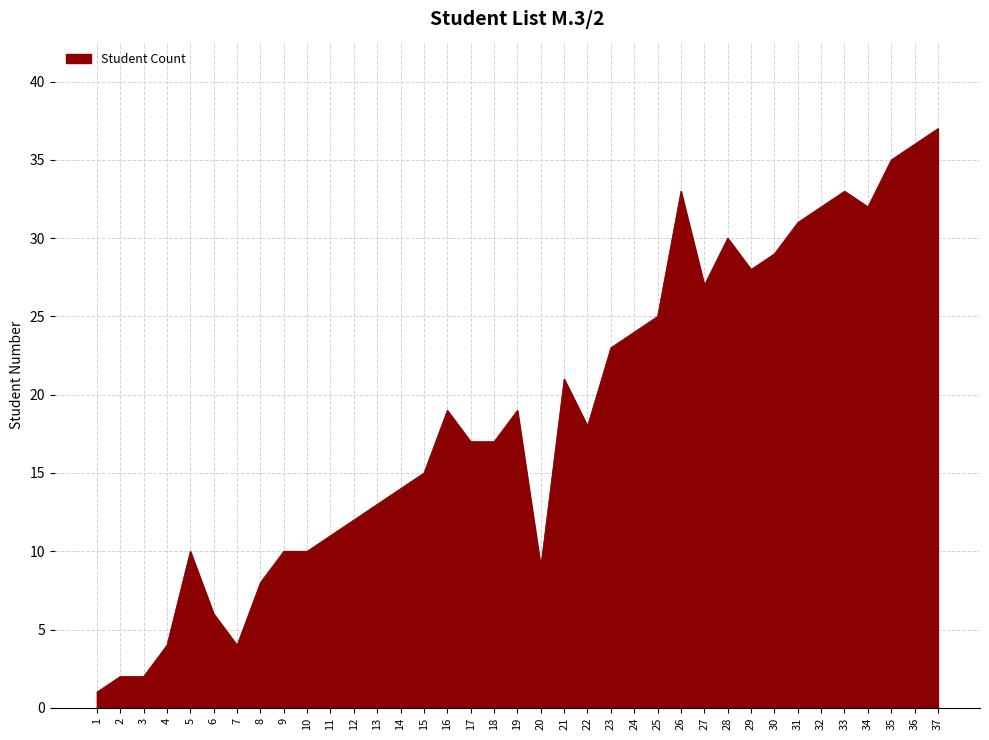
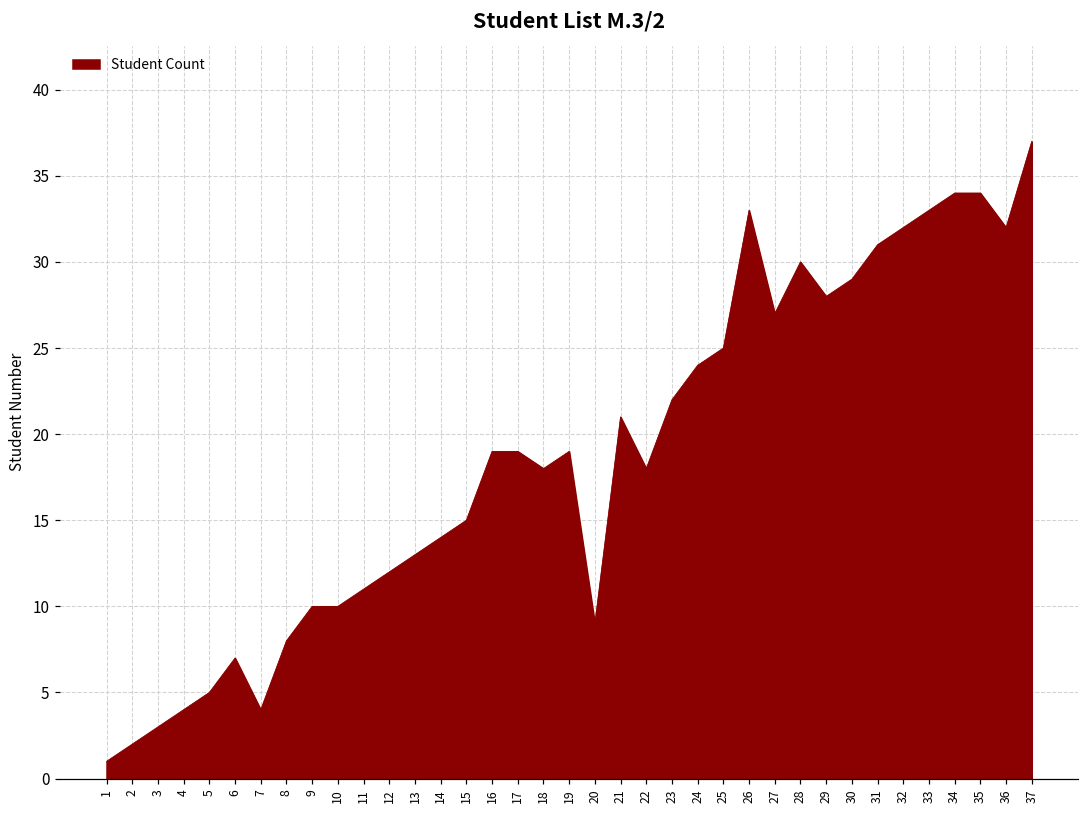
3: 2 -> 3
5: 10 -> 5
6: 6 -> 7
17: 17 -> 19
18: 17 -> 18
23: 23 -> 22
34: 32 -> 34
35: 35 -> 34
36: 36 -> 32
